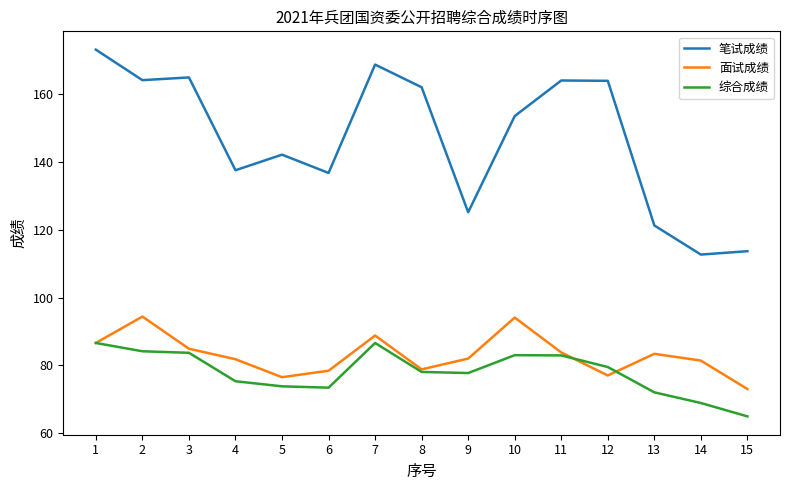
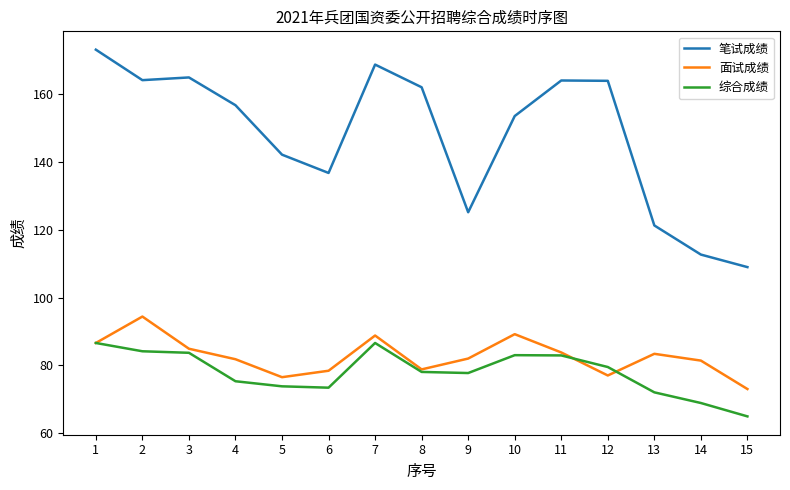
笔试成绩, 4: 138 -> 157
面试成绩, 10: 94 -> 89
笔试成绩, 15: 114 -> 109
